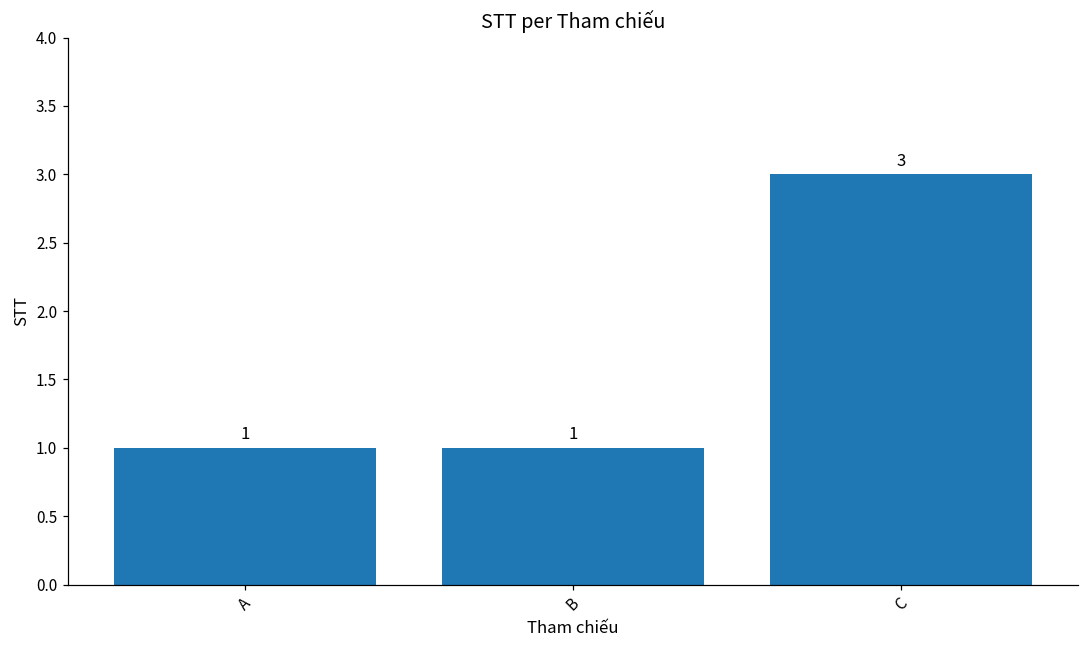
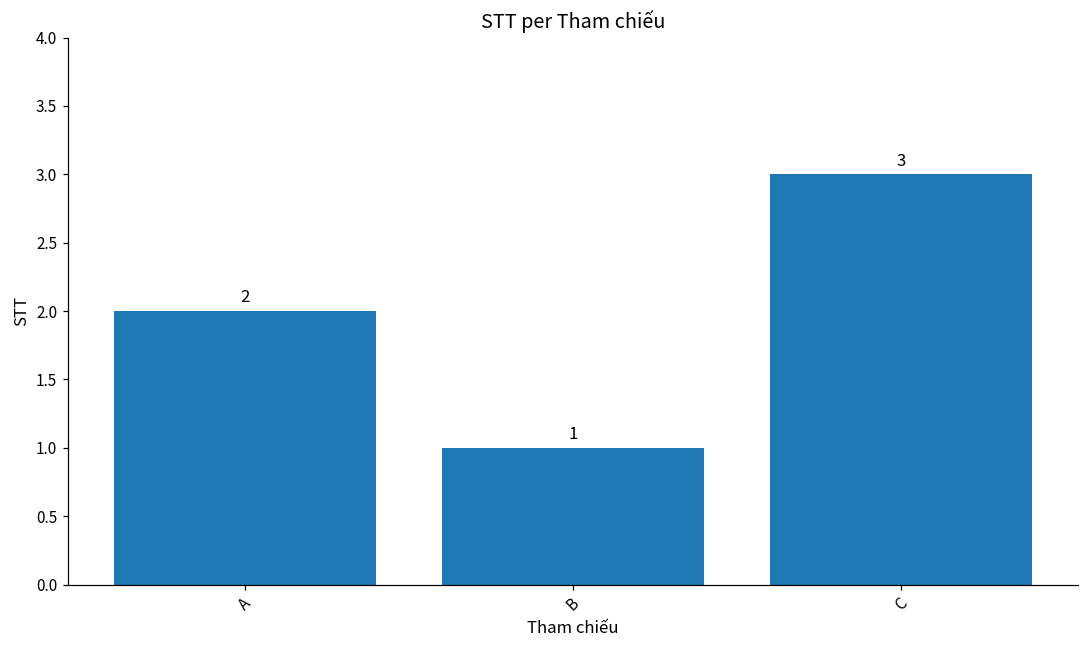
A: 1 -> 2
